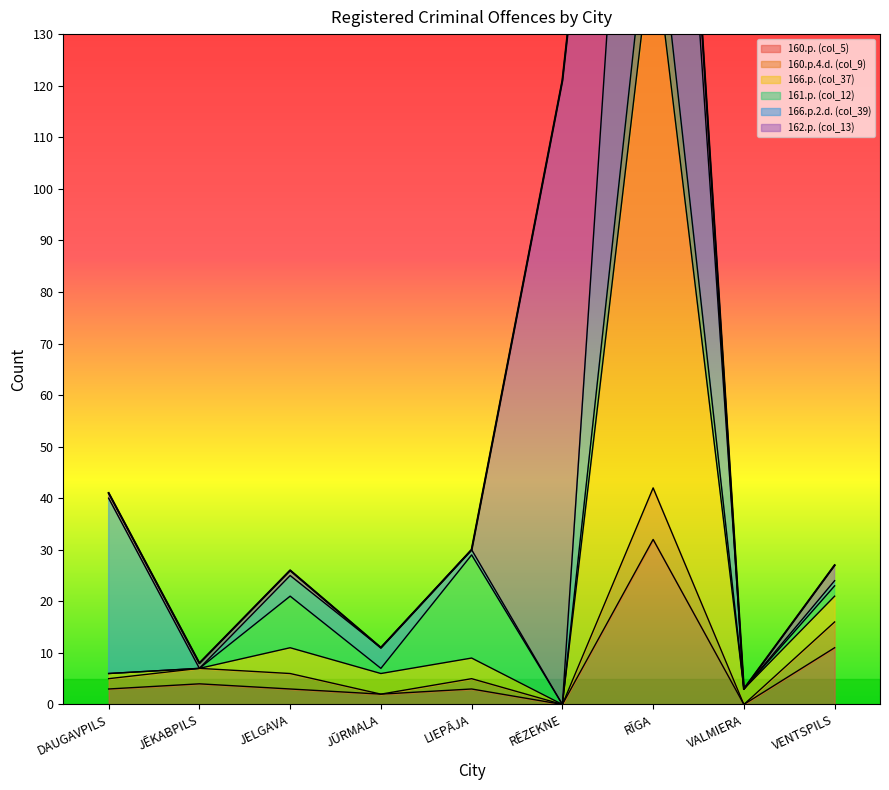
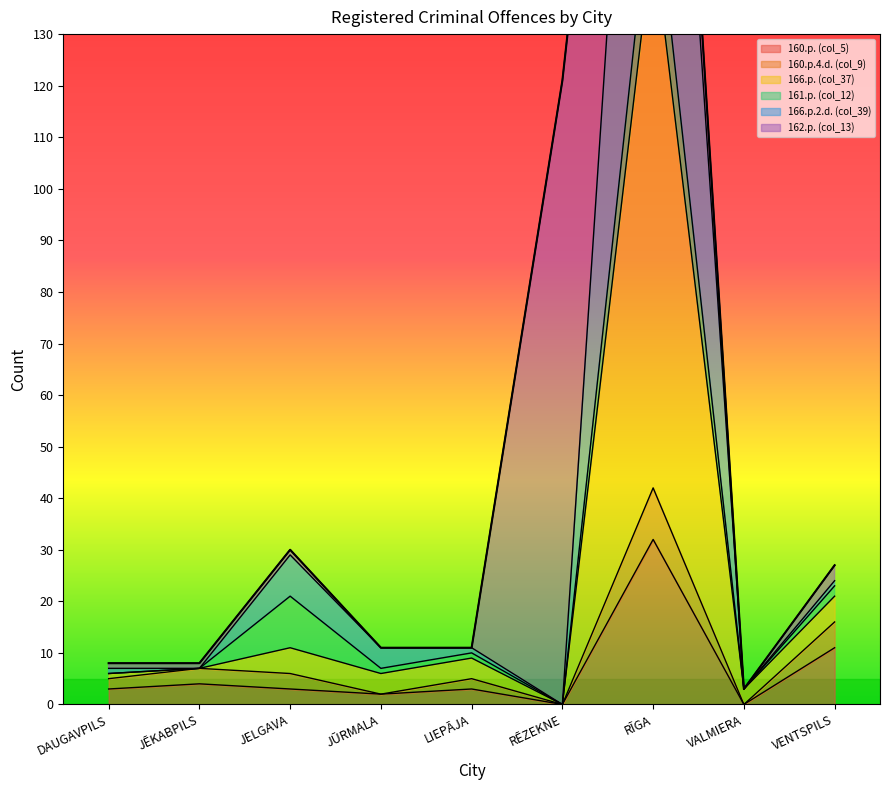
166.p.2.d. (col_39), DAUGAVPILS: 34 -> 1
166.p.2.d. (col_39), JELGAVA: 4 -> 8
161.p. (col_12), LIEPĀJA: 20 -> 1
